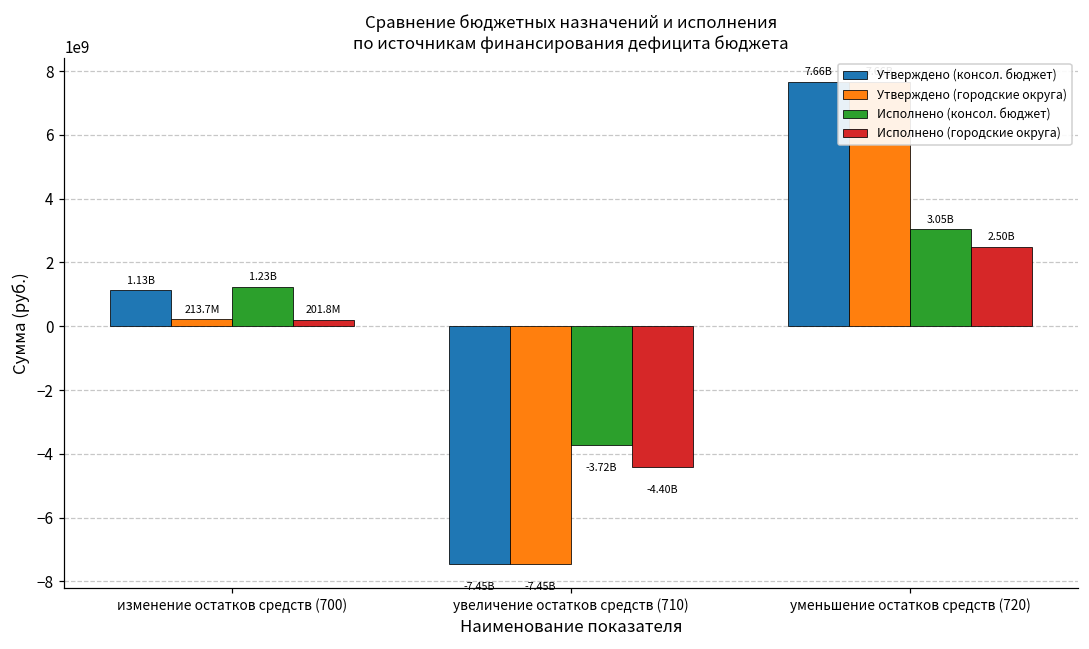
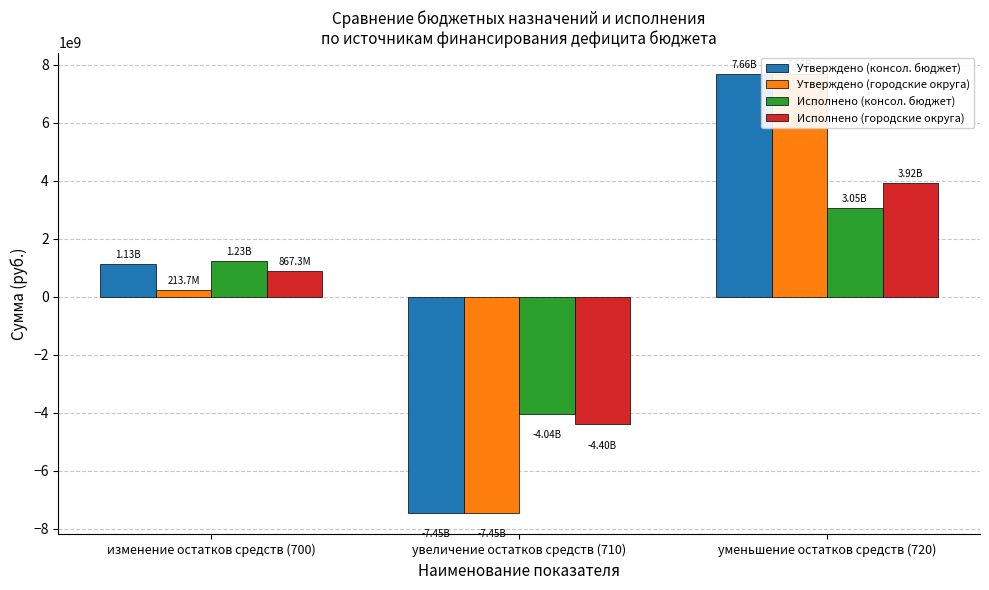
Исполнено (городские округа), изменение остатков средств (700): 201.8M -> 867.3M
Исполнено (консол. бюджет), увеличение остатков средств (710): -3.72B -> -4.04B
Исполнено (городские округа), уменьшение остатков средств (720): 2.50B -> 3.92B
